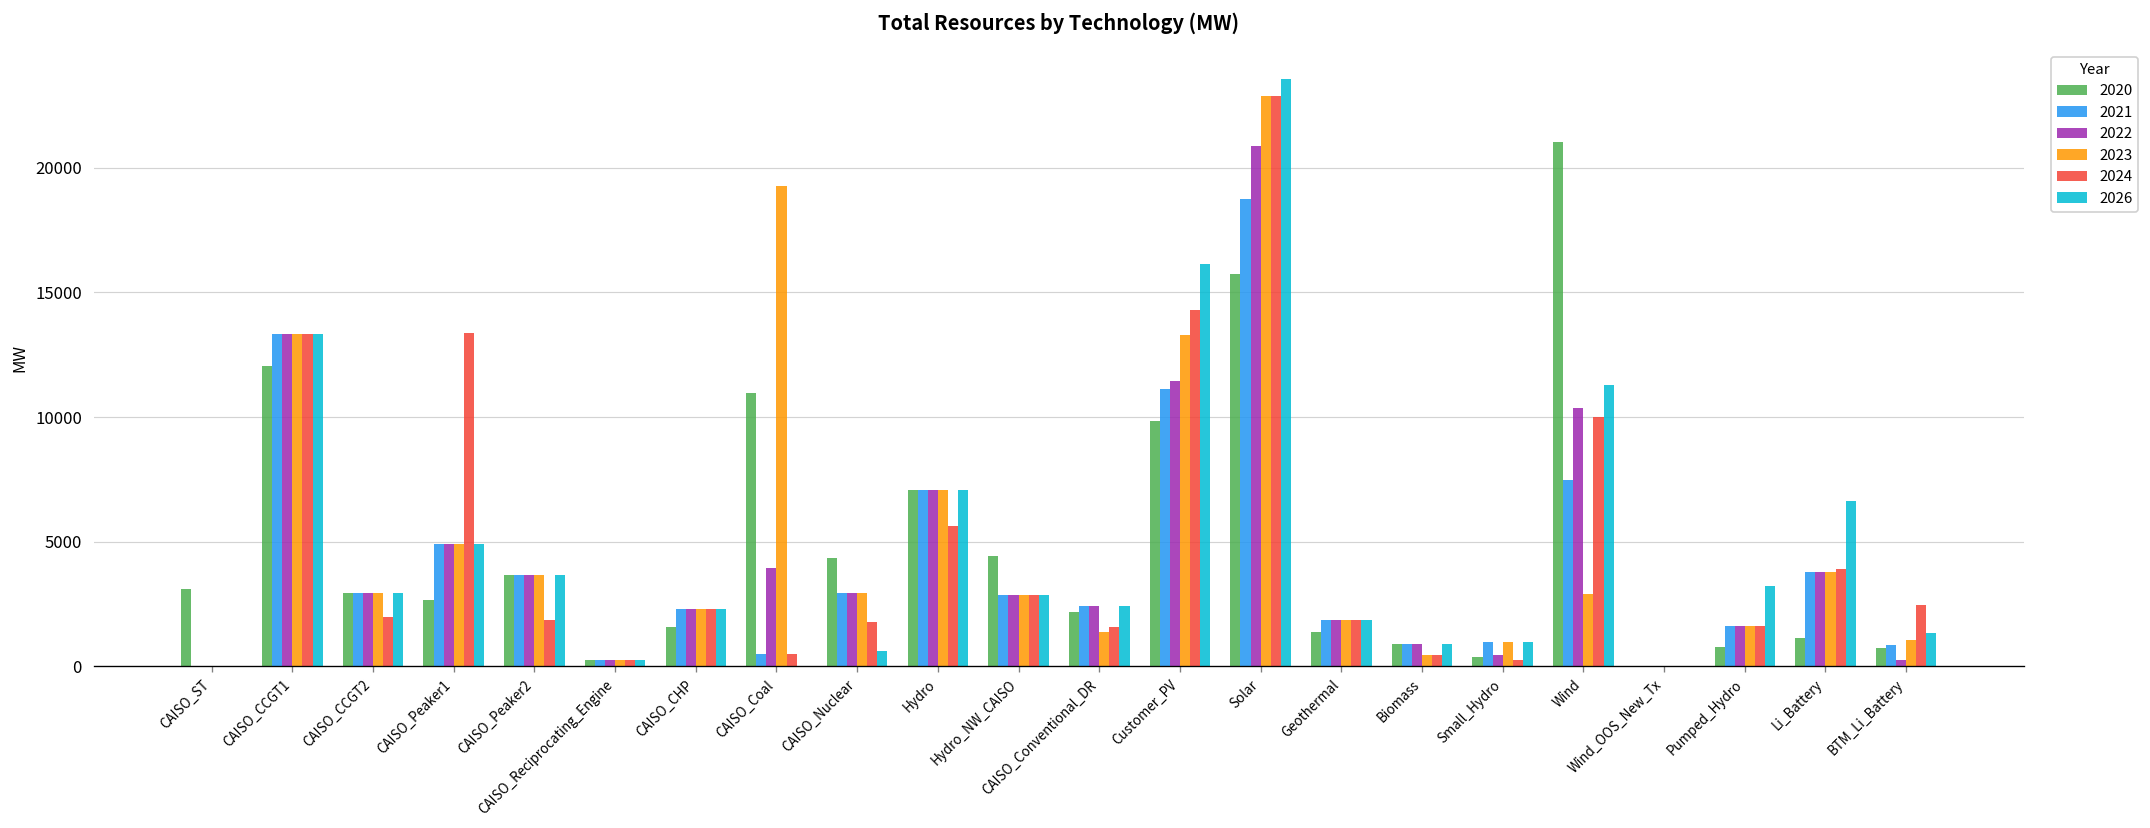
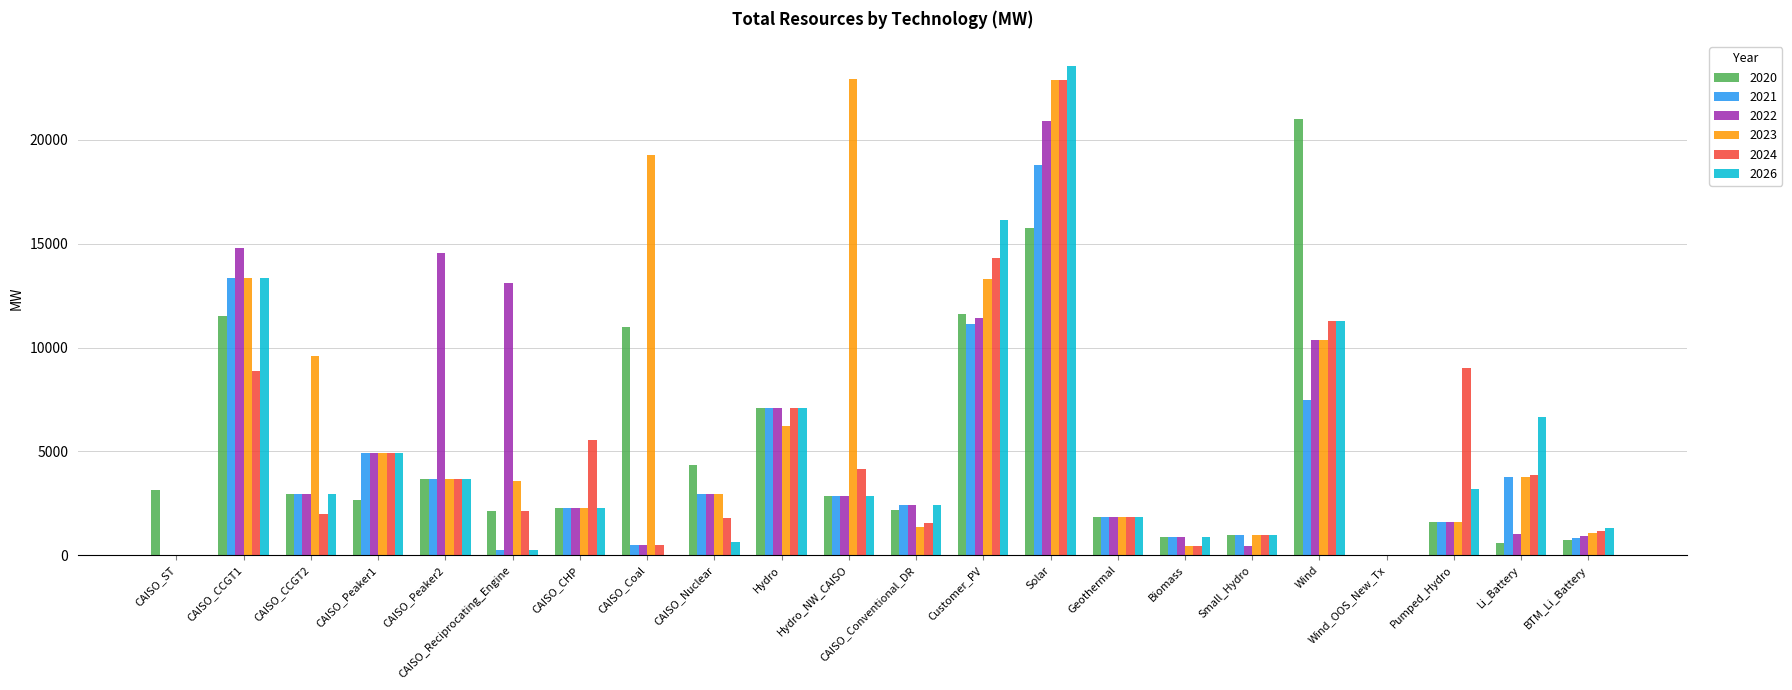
2020, CAISO_CCGT1: 12000 -> 11500
2022, CAISO_CCGT1: 13300 -> 14800
2024, CAISO_CCGT1: 13300 -> 8900
2023, CAISO_CCGT2: 2900 -> 9600
2024, CAISO_Peaker1: 13400 -> 4900
2022, CAISO_Peaker2: 3700 -> 14500
2024, CAISO_Peaker2: 1900 -> 3700
2020, CAISO_Reciprocating_Engine: 300 -> 2100
2022, CAISO_Reciprocating_Engine: 300 -> 13100
2023, CAISO_Reciprocating_Engine: 300 -> 3600
2024, CAISO_Reciprocating_Engine: 300 -> 2100
2020, CAISO_CHP: 1600 -> 2300
2024, CAISO_CHP: 2300 -> 5600
2022, CAISO_Coal: 3900 -> 500
2023, Hydro: 7100 -> 6200
2024, Hydro: 5600 -> 7100
2020, Hydro_NW_CAISO: 4400 -> 2900
2023, Hydro_NW_CAISO: 2900 -> 22900
2024, Hydro_NW_CAISO: 2900 -> 4100
2020, Customer_PV: 9800 -> 11600
2020, Geothermal: 1400 -> 1900
2020, Small_Hydro: 400 -> 1000
2024, Small_Hydro: 300 -> 1000
2023, Wind: 2900 -> 10400
2024, Wind: 10000 -> 11300
2020, Pumped_Hydro: 800 -> 1600
2024, Pumped_Hydro: 1600 -> 9000
2020, Li_Battery: 1100 -> 600
2022, Li_Battery: 3800 -> 1000
2022, BTM_Li_Battery: 200 -> 900
2024, BTM_Li_Battery: 2500 -> 1200
